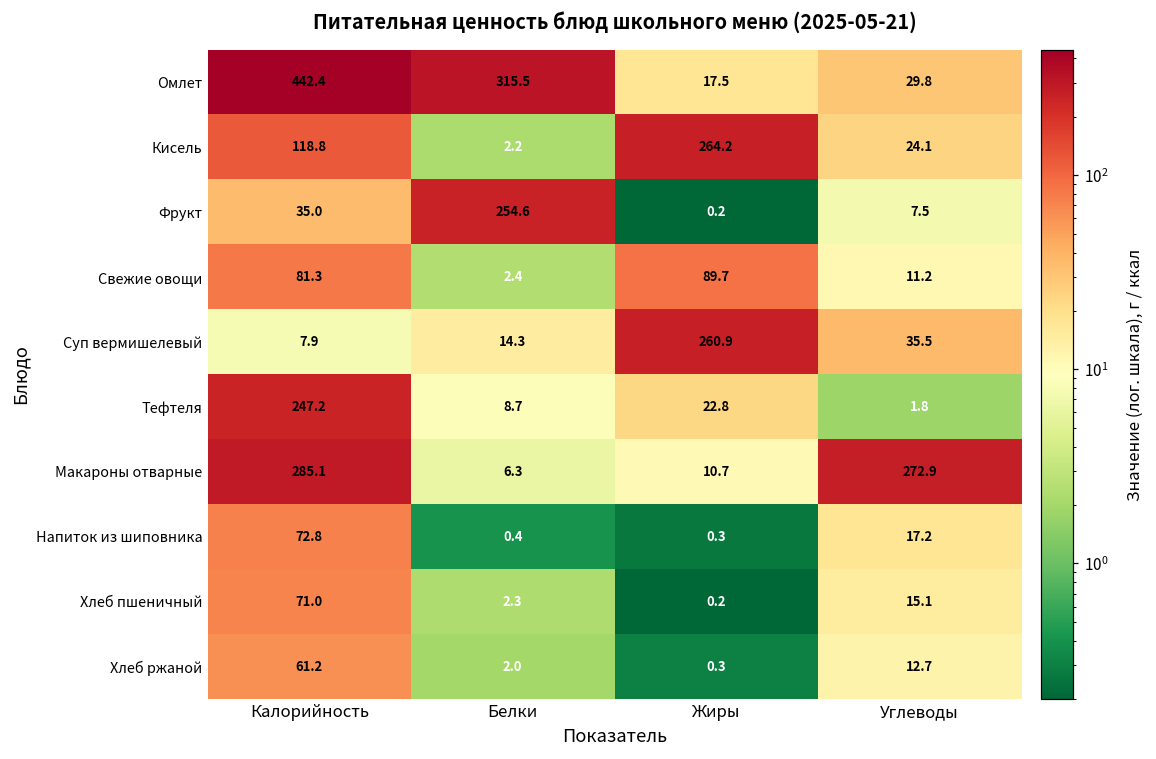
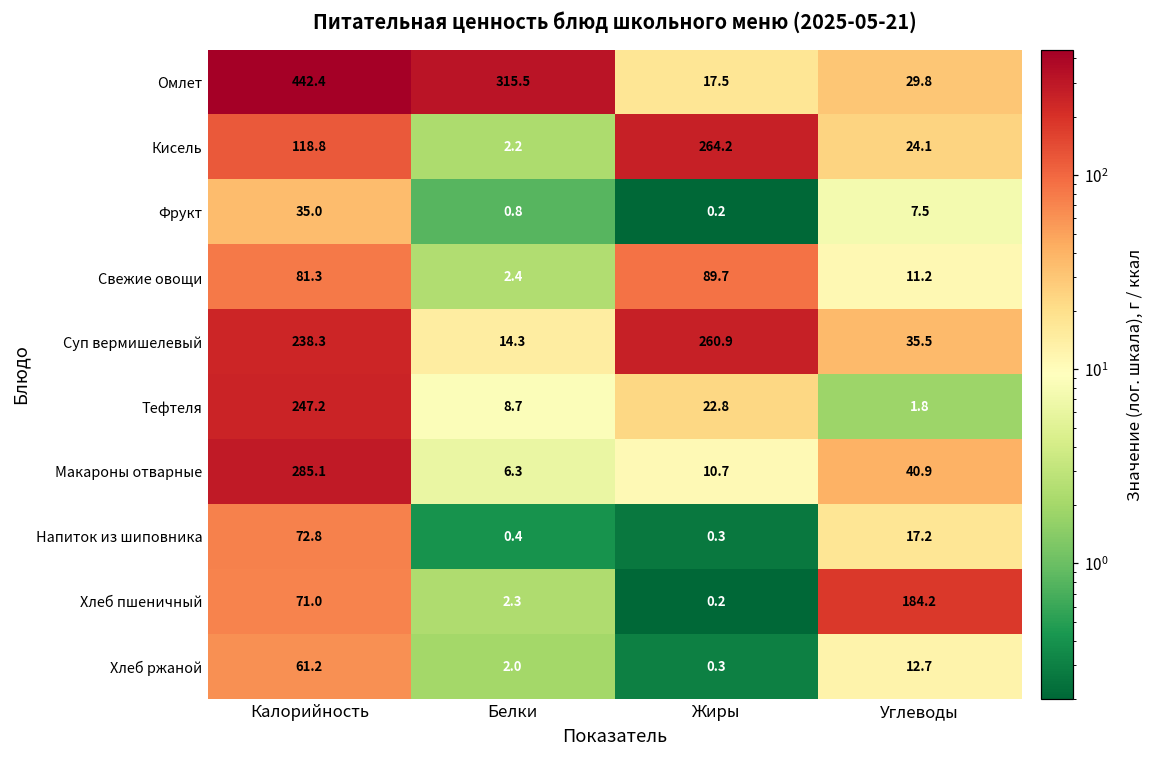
Фрукт, Белки: 254.6 -> 0.8
Суп вермишелевый, Калорийность: 7.9 -> 238.3
Макароны отварные, Углеводы: 272.9 -> 40.9
Хлеб пшеничный, Углеводы: 15.1 -> 184.2
